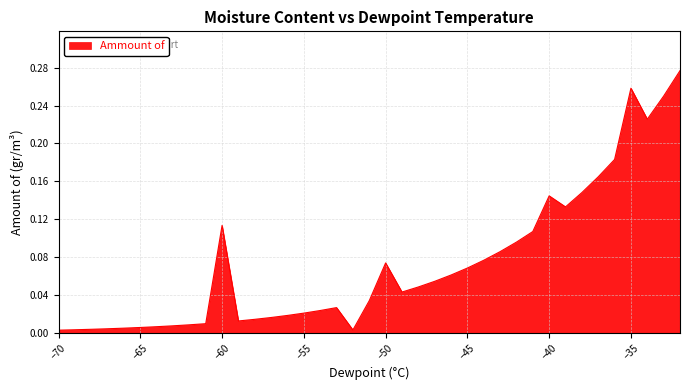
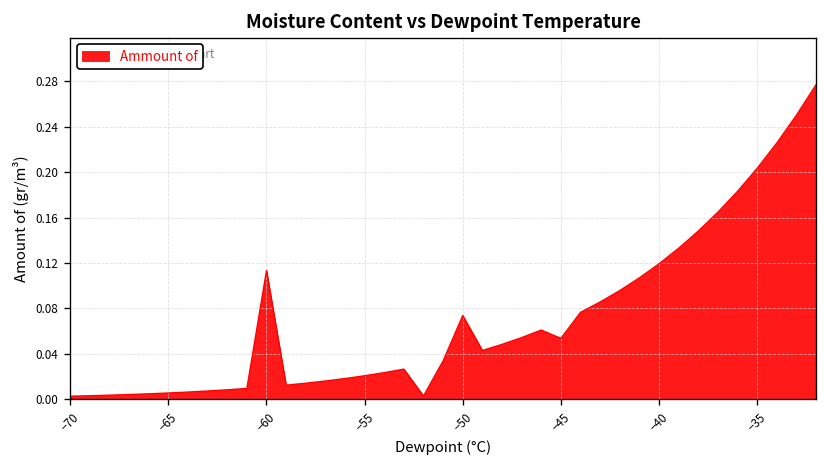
−45: 0.07 -> 0.05
−40: 0.14 -> 0.12
−35: 0.26 -> 0.20
